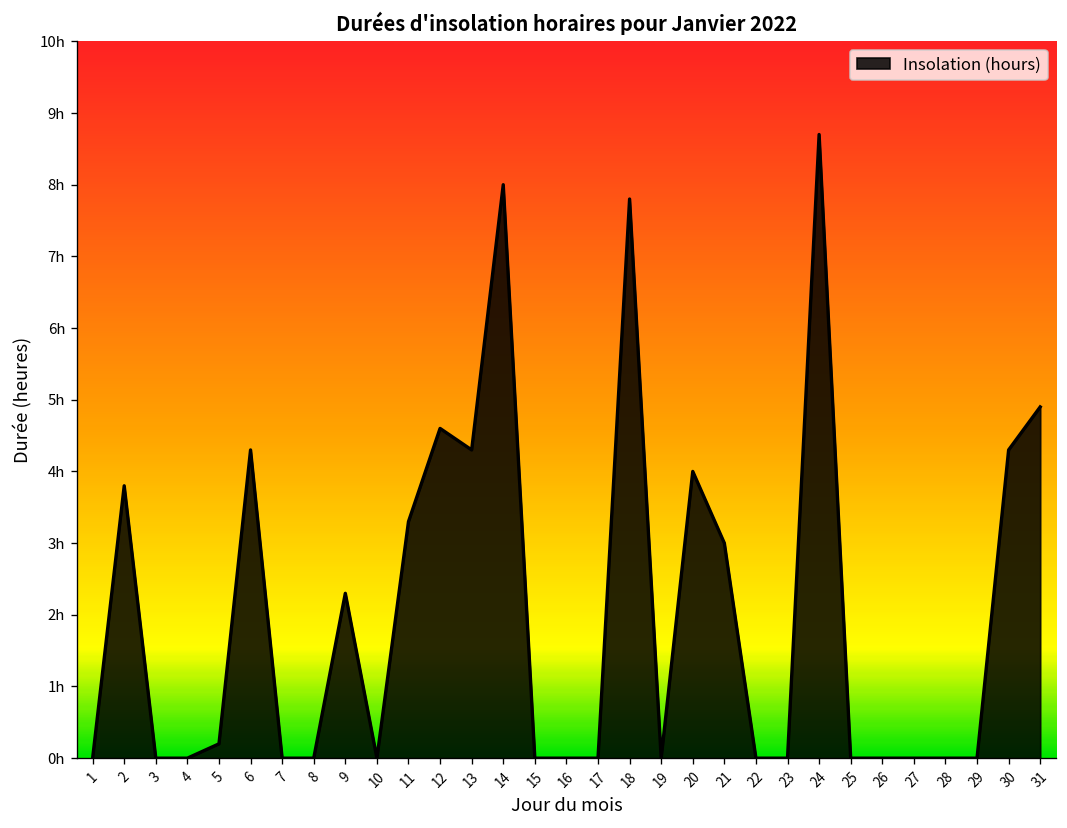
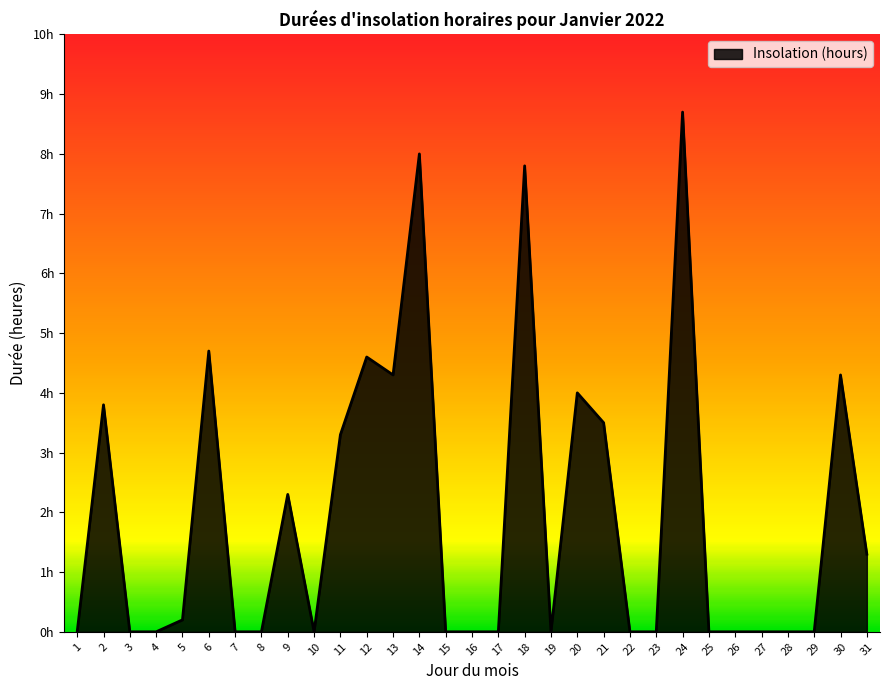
6: 4.3h -> 4.7h
21: 3.0h -> 3.5h
31: 4.9h -> 1.3h
